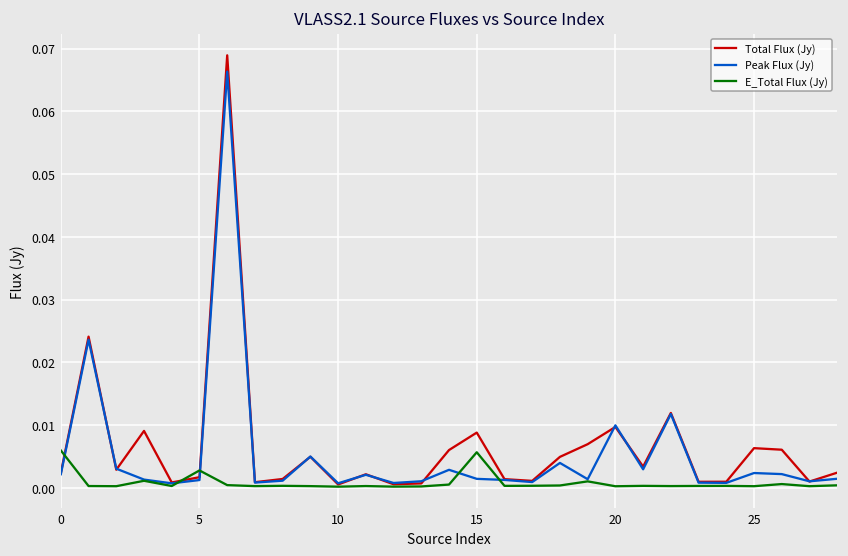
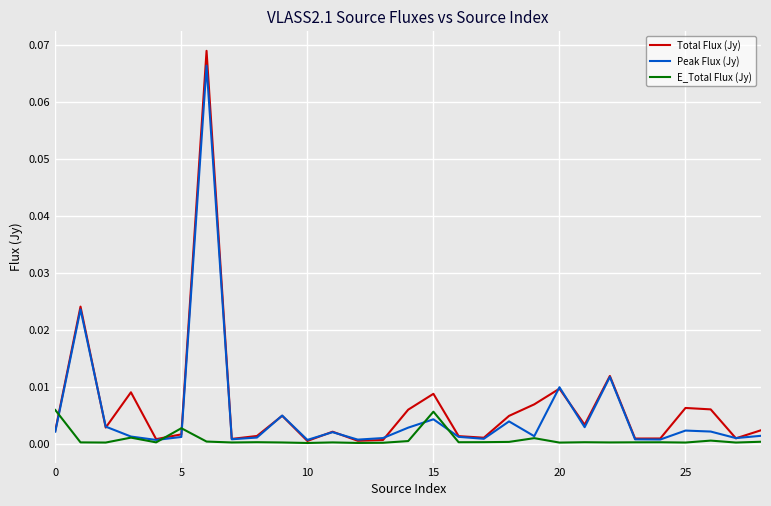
Peak Flux (Jy), 15: 0.001 -> 0.004
